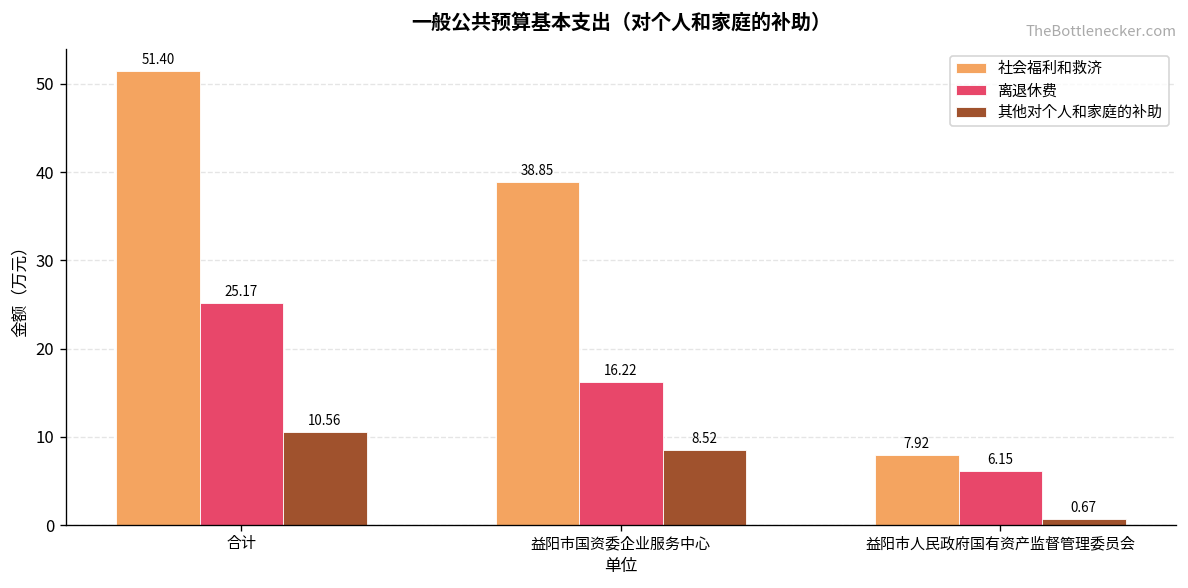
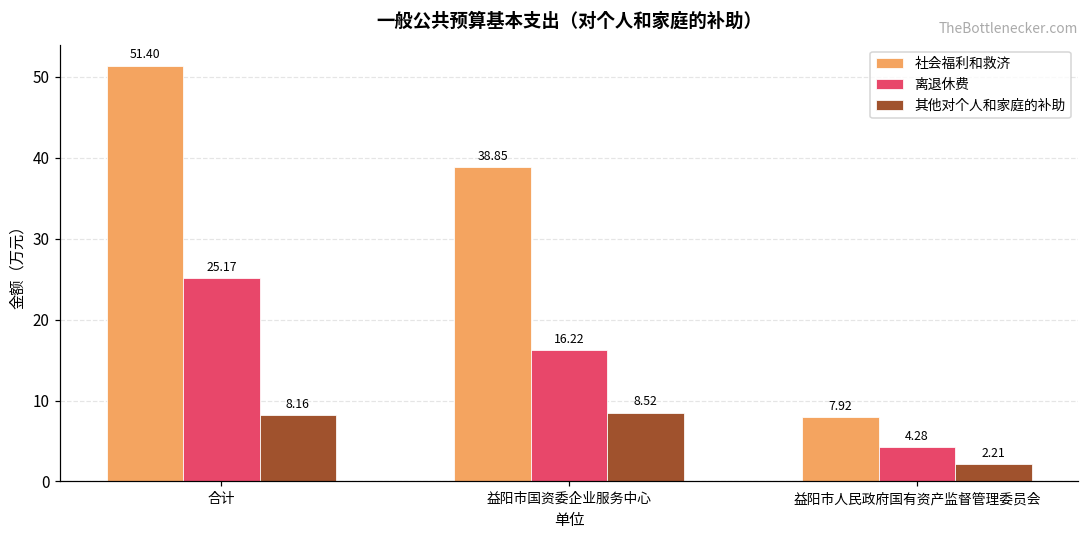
其他对个人和家庭的补助, 合计: 10.56 -> 8.16
离退休费, 益阳市人民政府国有资产监督管理委员会: 6.15 -> 4.28
其他对个人和家庭的补助, 益阳市人民政府国有资产监督管理委员会: 0.67 -> 2.21
